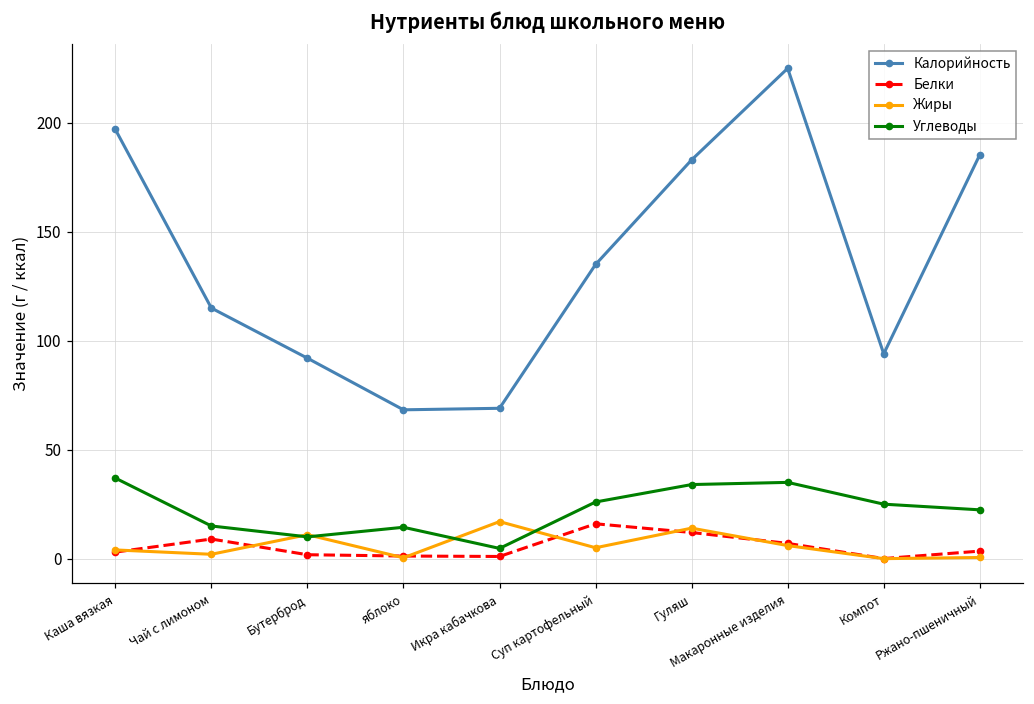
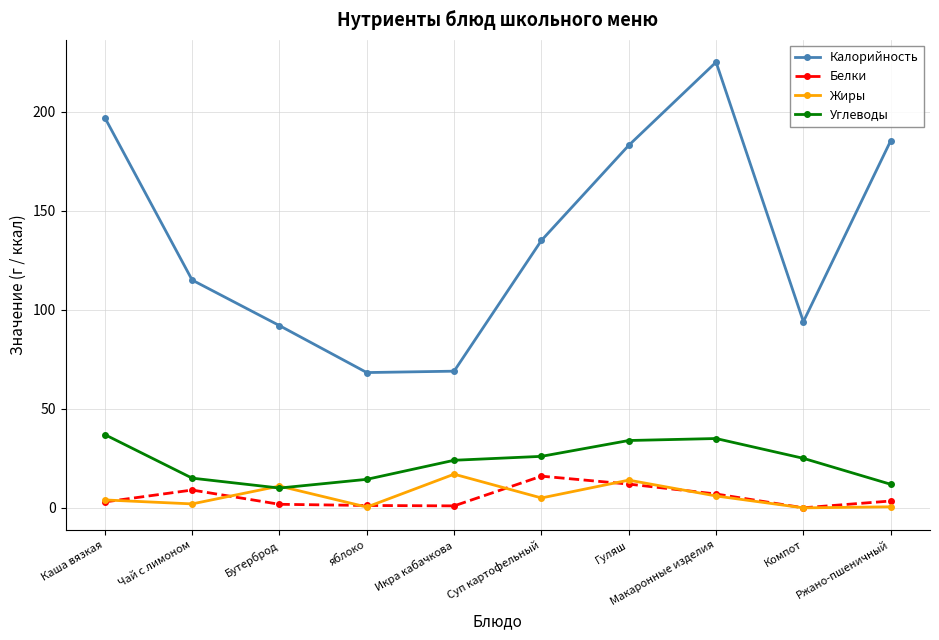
Углеводы, Икра кабачкова: 5 -> 24
Углеводы, Ржано-пшеничный: 22 -> 12
